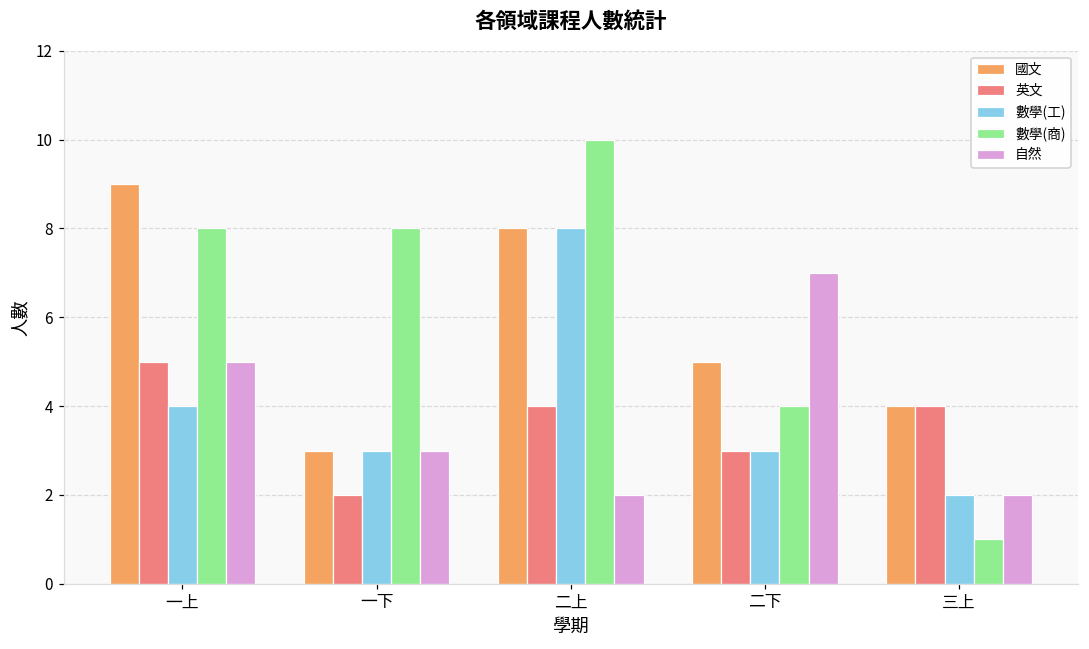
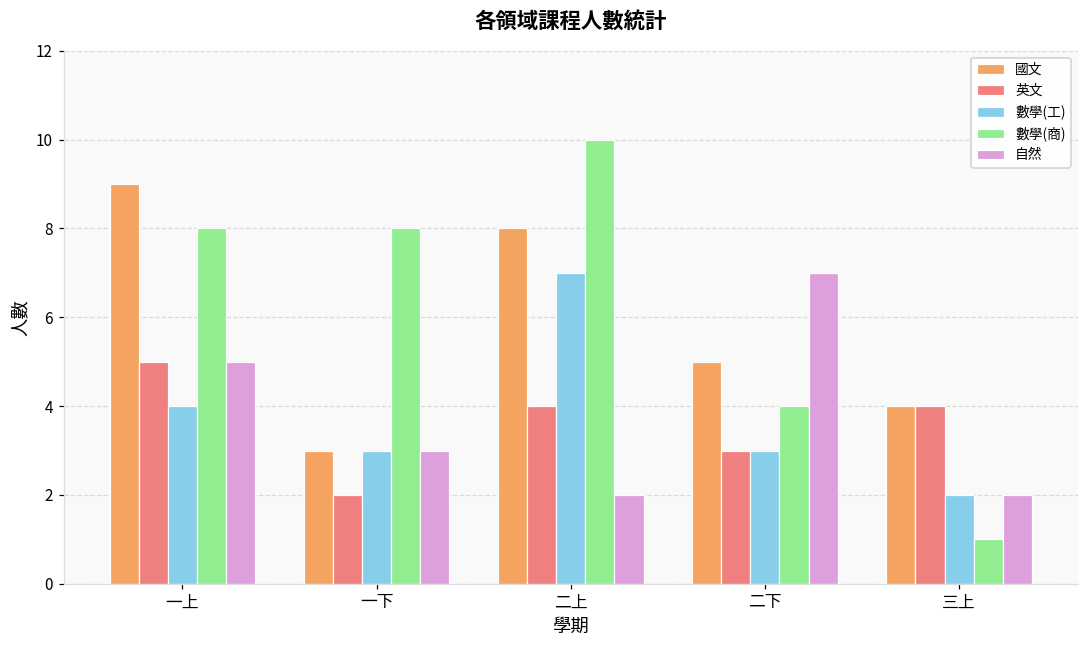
數學(工), 二上: 8 -> 7
